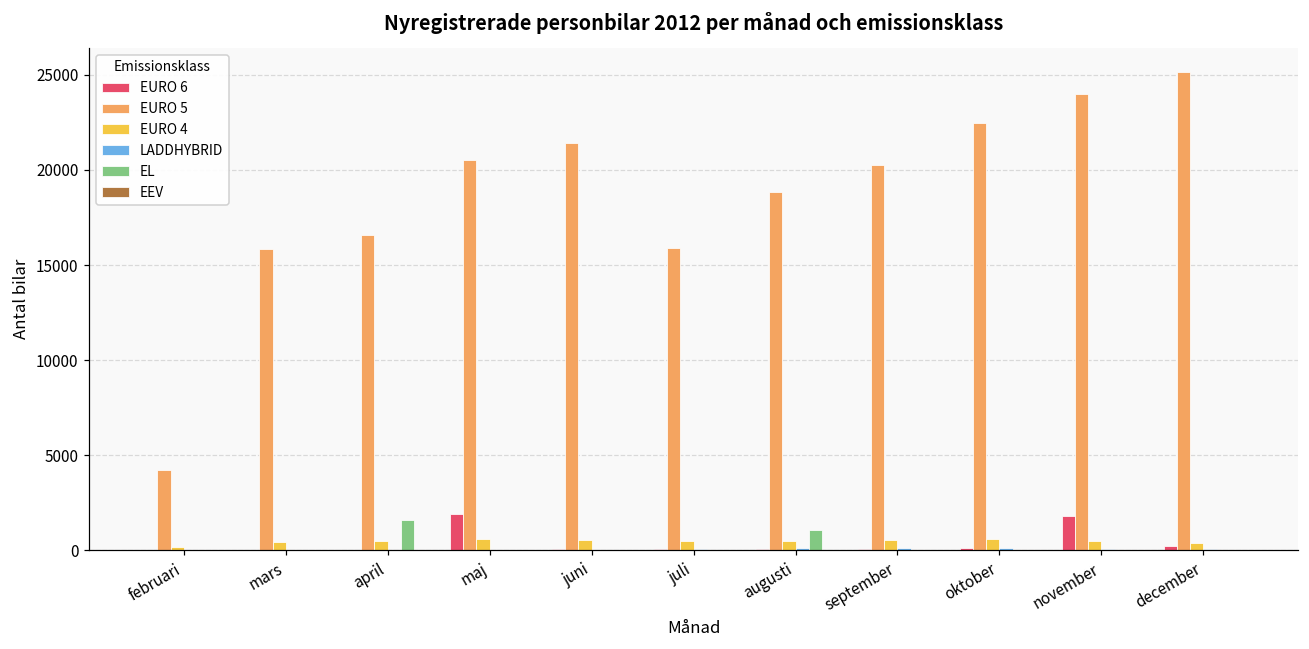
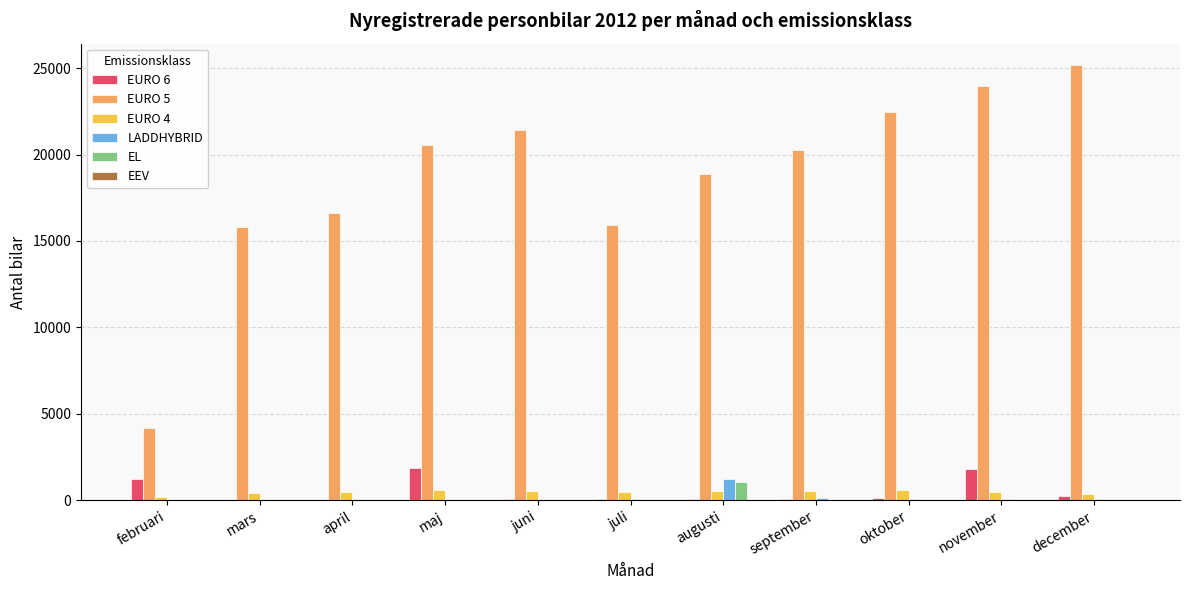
EURO 6, februari: 0 -> 1200
EL, april: 1600 -> 0
LADDHYBRID, augusti: 100 -> 1200
